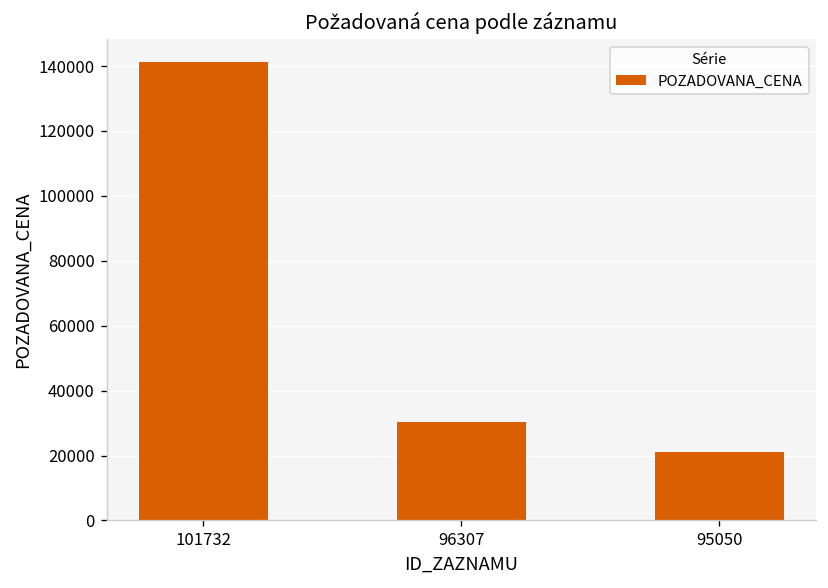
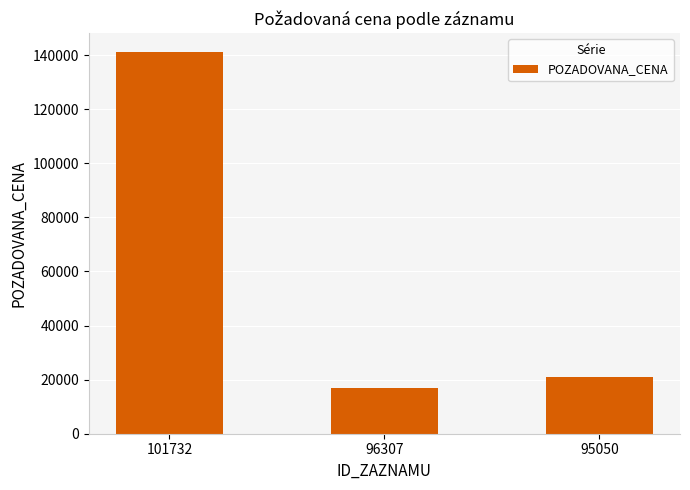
96307: 30000 -> 17000
